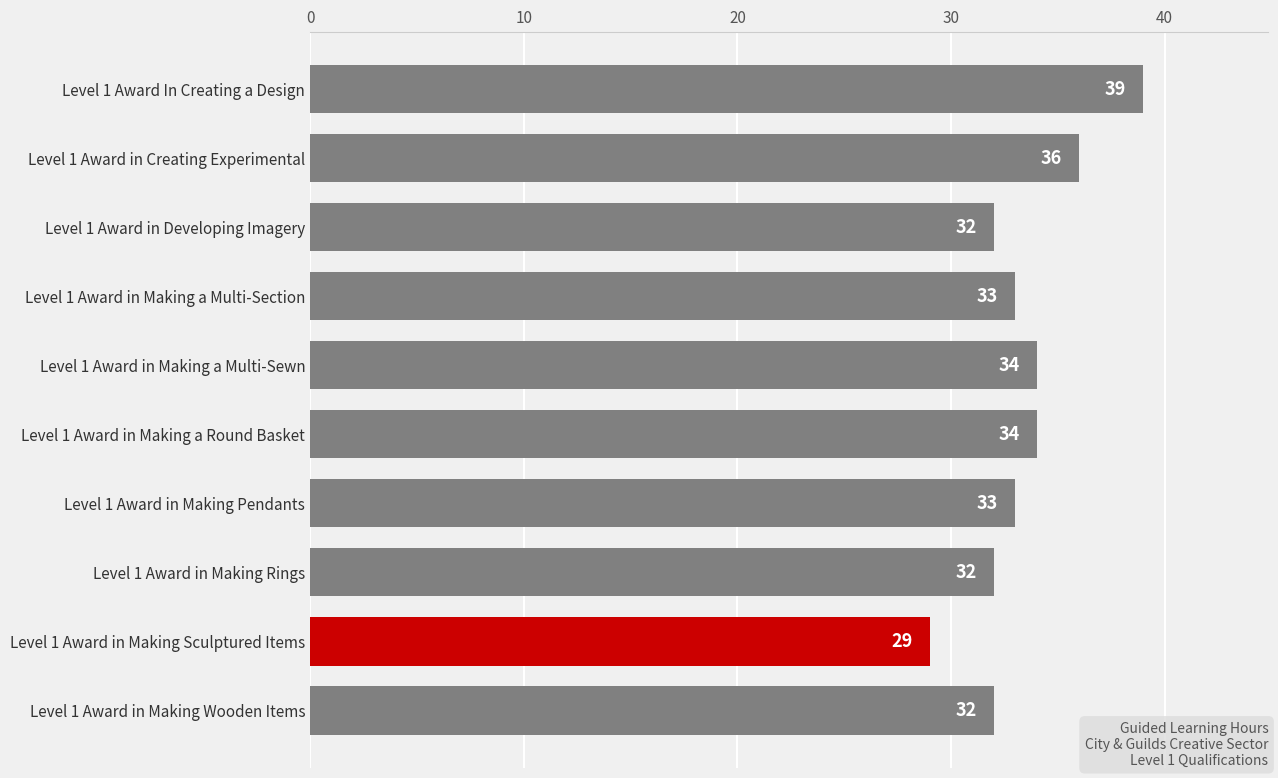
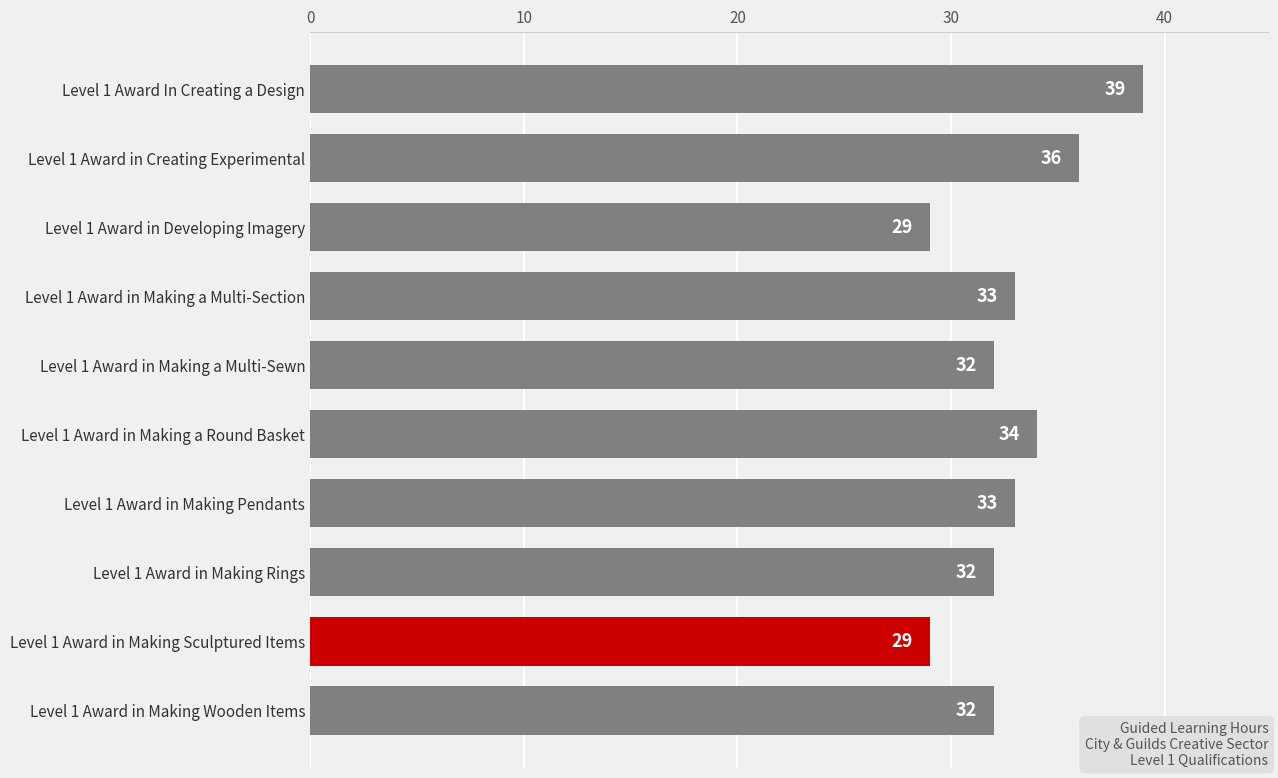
Level 1 Award in Developing Imagery: 32 -> 29
Level 1 Award in Making a Multi-Sewn: 34 -> 32
